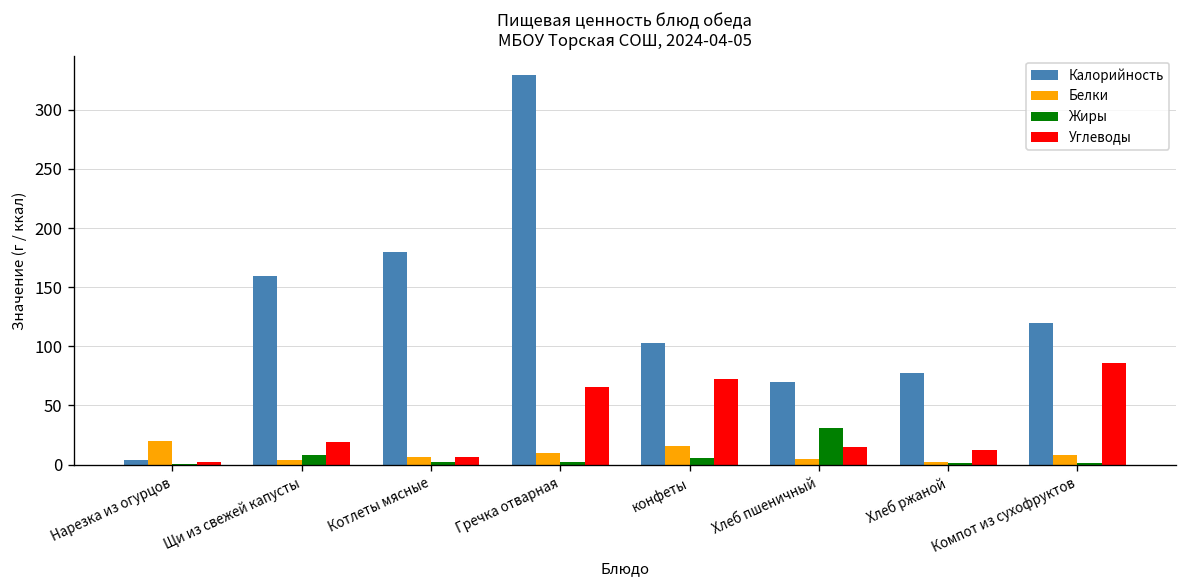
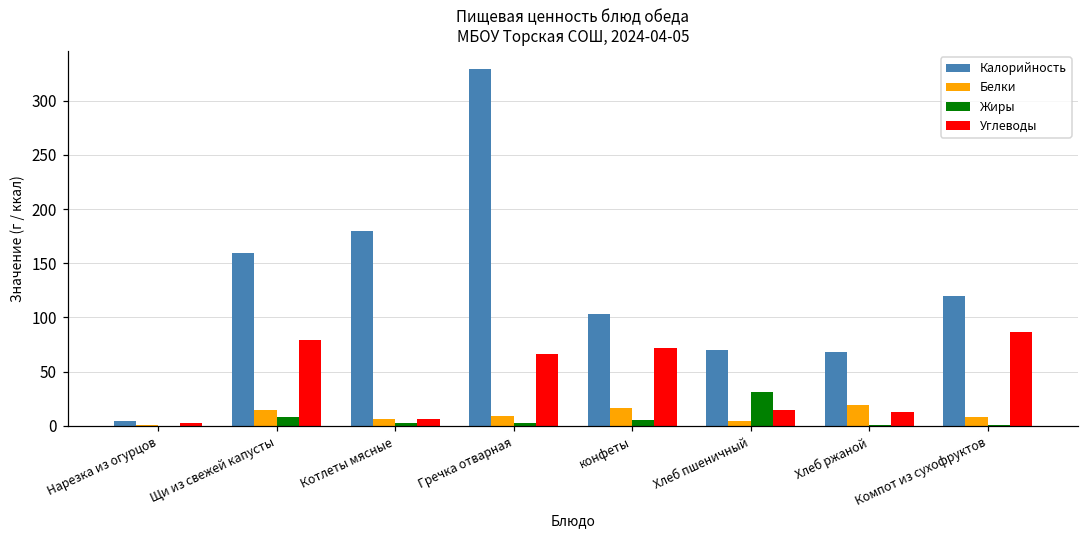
Белки, Нарезка из огурцов: 20 -> 0
Белки, Щи из свежей капусты: 0 -> 10
Углеводы, Щи из свежей капусты: 20 -> 80
Калорийность, Хлеб ржаной: 80 -> 70
Белки, Хлеб ржаной: 0 -> 20
